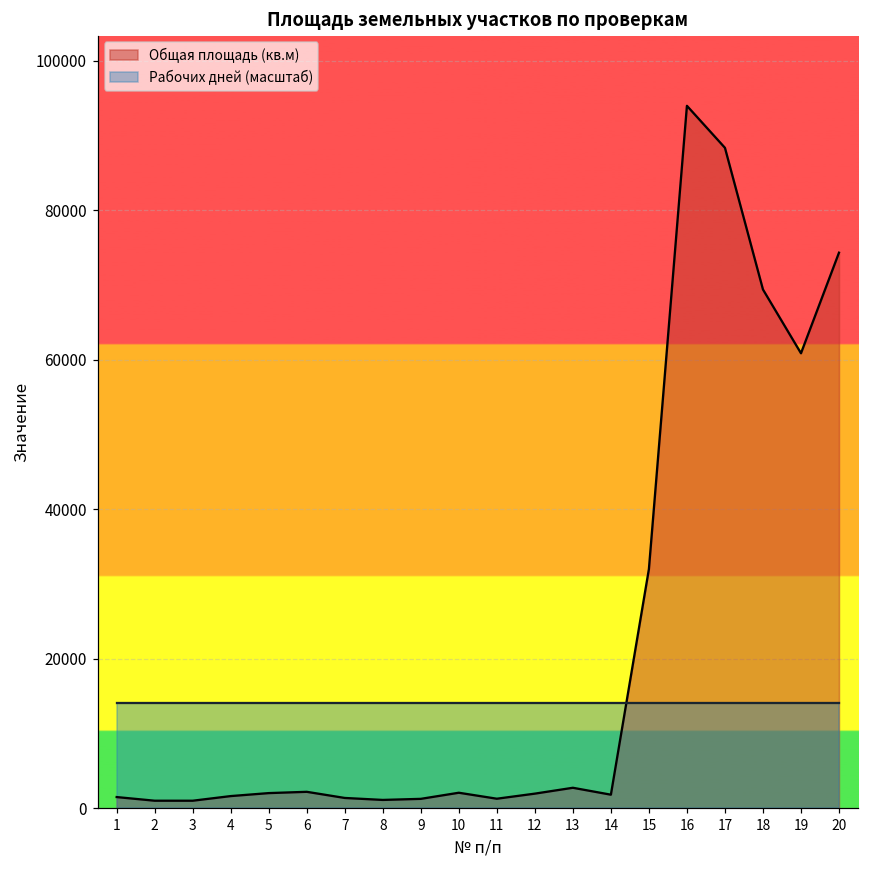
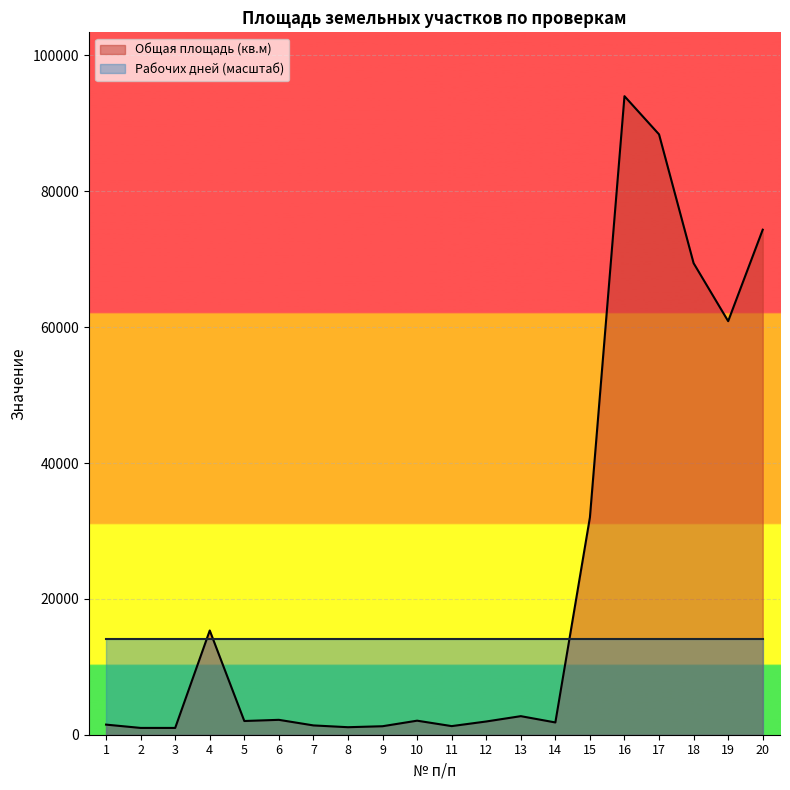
Общая площадь (кв.м), 4: 2000 -> 15000
